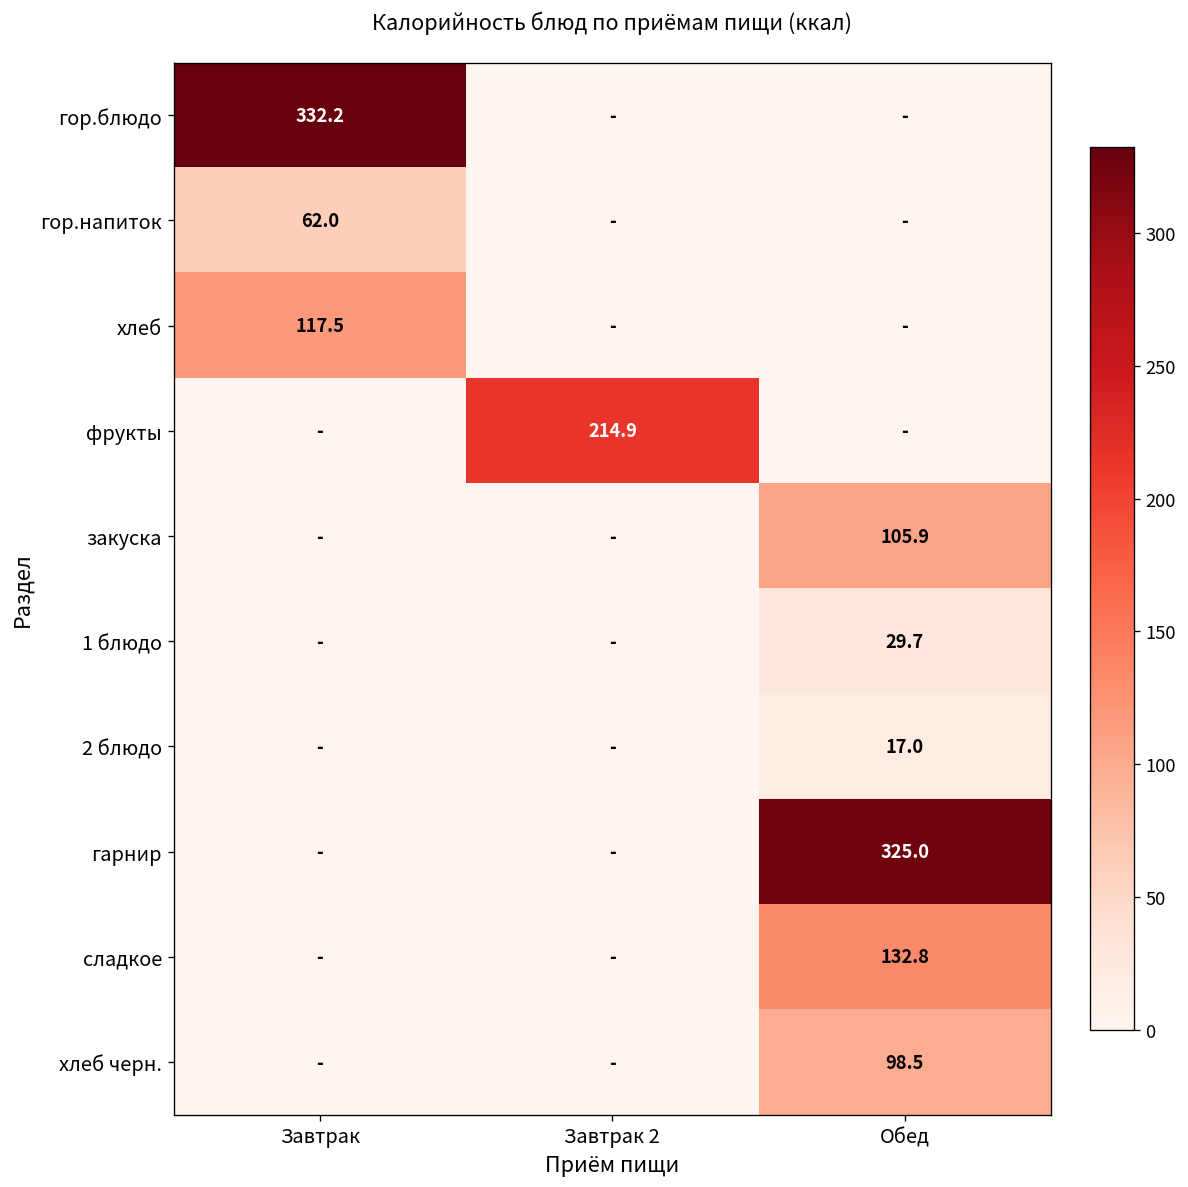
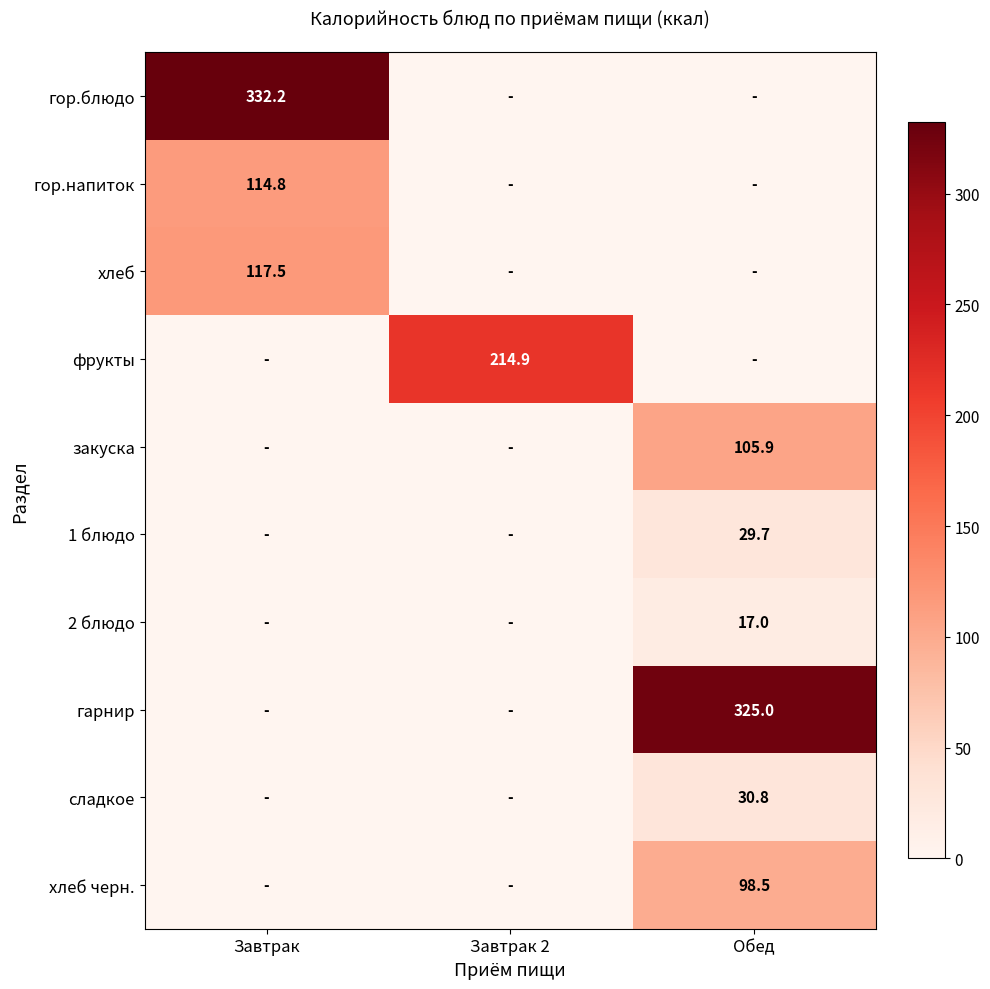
гор.напиток, Завтрак: 62.0 -> 114.8
сладкое, Обед: 132.8 -> 30.8
